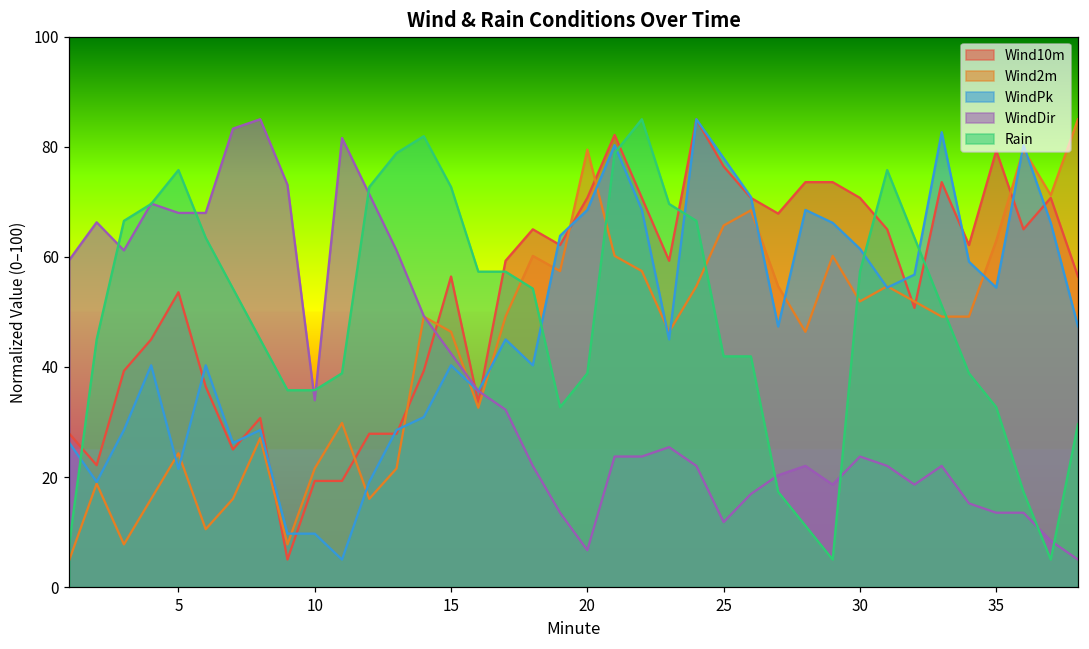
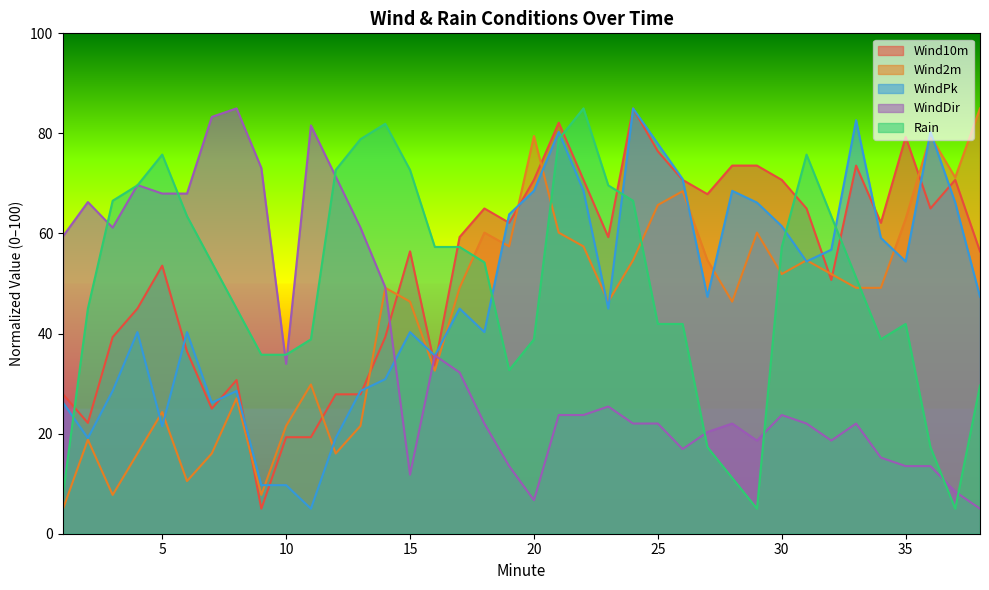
WindDir, 15: 42 -> 12
WindDir, 25: 12 -> 22
Rain, 35: 33 -> 42
